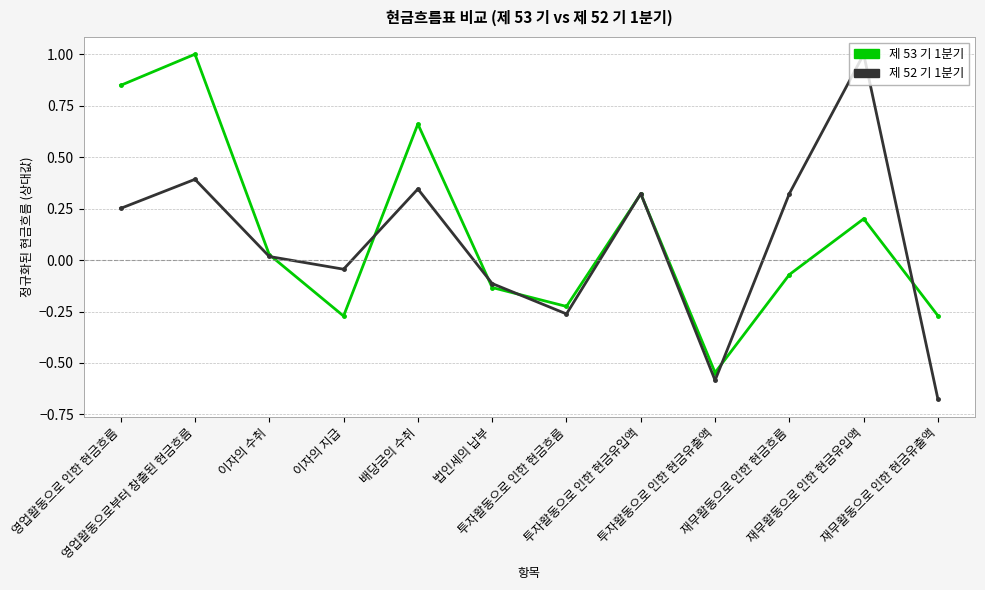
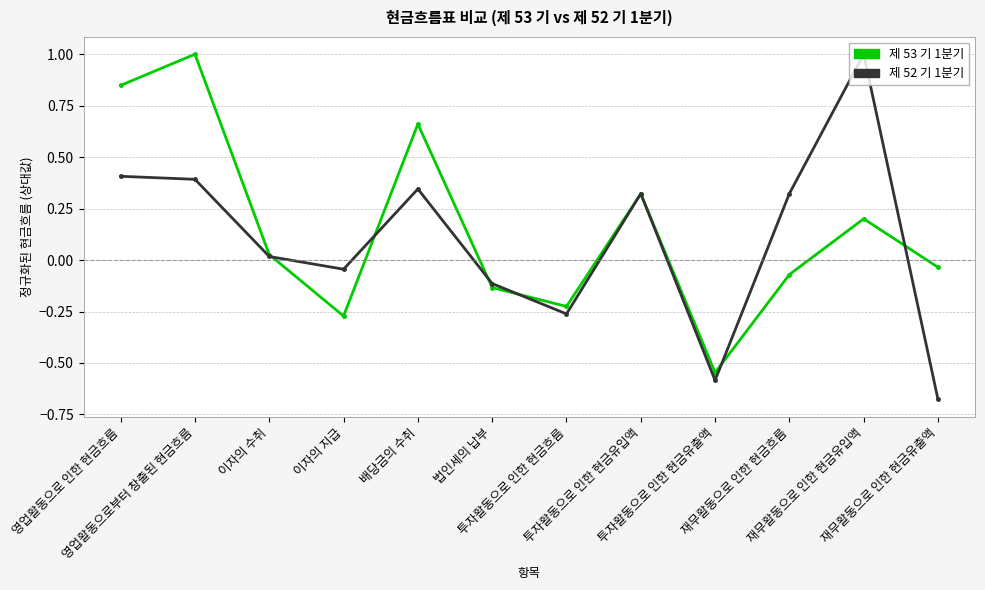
제 52 기 1분기, 영업활동으로 인한 현금흐름: 0.25 -> 0.41
제 53 기 1분기, 재무활동으로 인한 현금유출액: -0.27 -> -0.03
